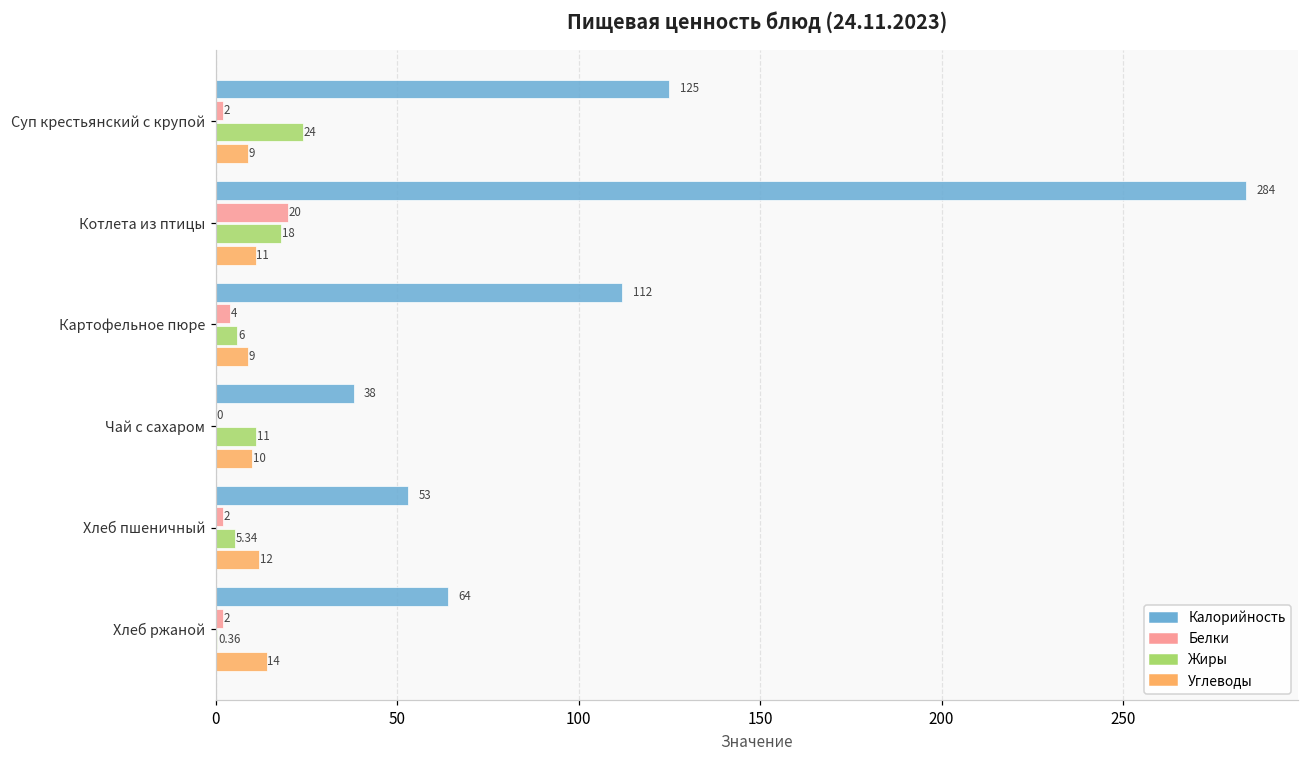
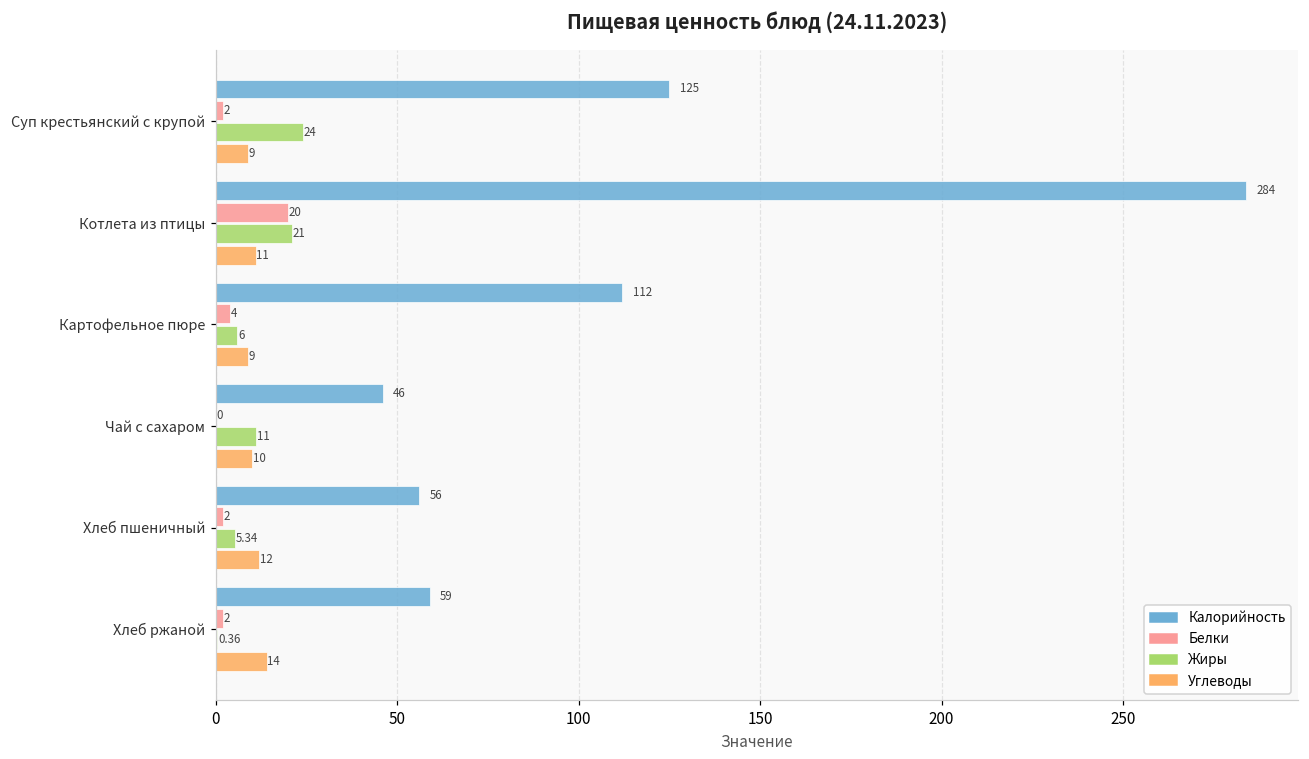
Жиры, Котлета из птицы: 18 -> 21
Калорийность, Чай с сахаром: 38 -> 46
Калорийность, Хлеб пшеничный: 53 -> 56
Калорийность, Хлеб ржаной: 64 -> 59
